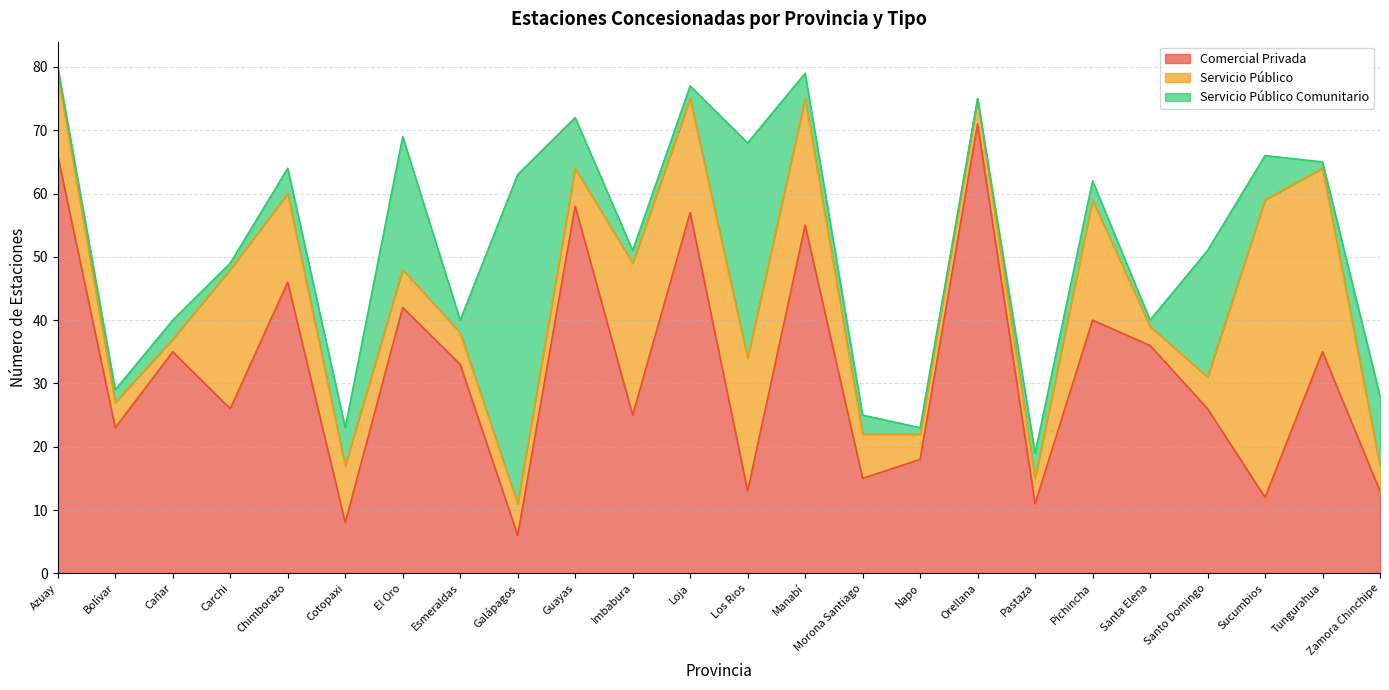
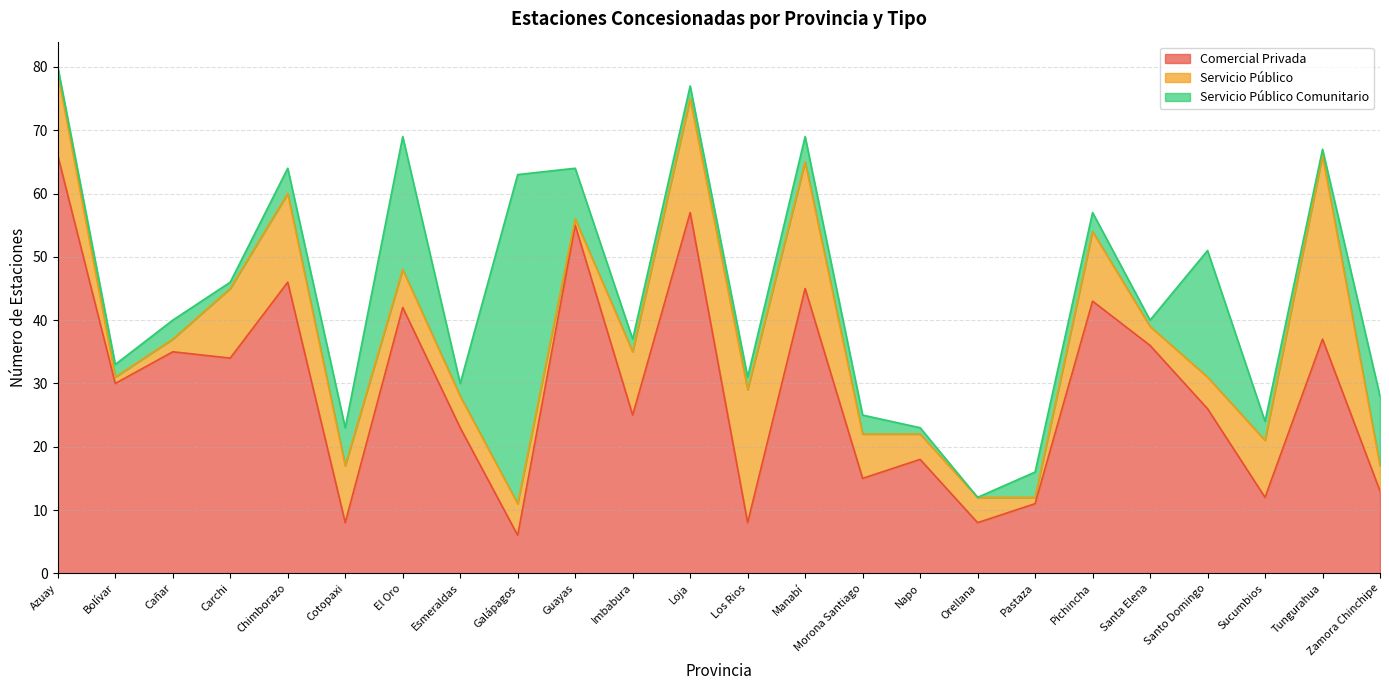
Comercial Privada, Bolívar: 23 -> 30
Servicio Público, Bolívar: 4 -> 1
Comercial Privada, Carchi: 26 -> 34
Servicio Público, Carchi: 22 -> 11
Comercial Privada, Esmeraldas: 33 -> 23
Comercial Privada, Guayas: 58 -> 55
Servicio Público, Guayas: 6 -> 1
Servicio Público, Imbabura: 24 -> 10
Comercial Privada, Los Rios: 13 -> 8
Servicio Público Comunitario, Los Rios: 34 -> 2
Comercial Privada, Manabí: 55 -> 45
Comercial Privada, Orellana: 71 -> 8
Servicio Público, Pastaza: 4 -> 1
Comercial Privada, Pichincha: 40 -> 43
Servicio Público, Pichincha: 19 -> 11
Servicio Público, Sucumbios: 47 -> 9
Servicio Público Comunitario, Sucumbios: 7 -> 3
Comercial Privada, Tungurahua: 35 -> 37
